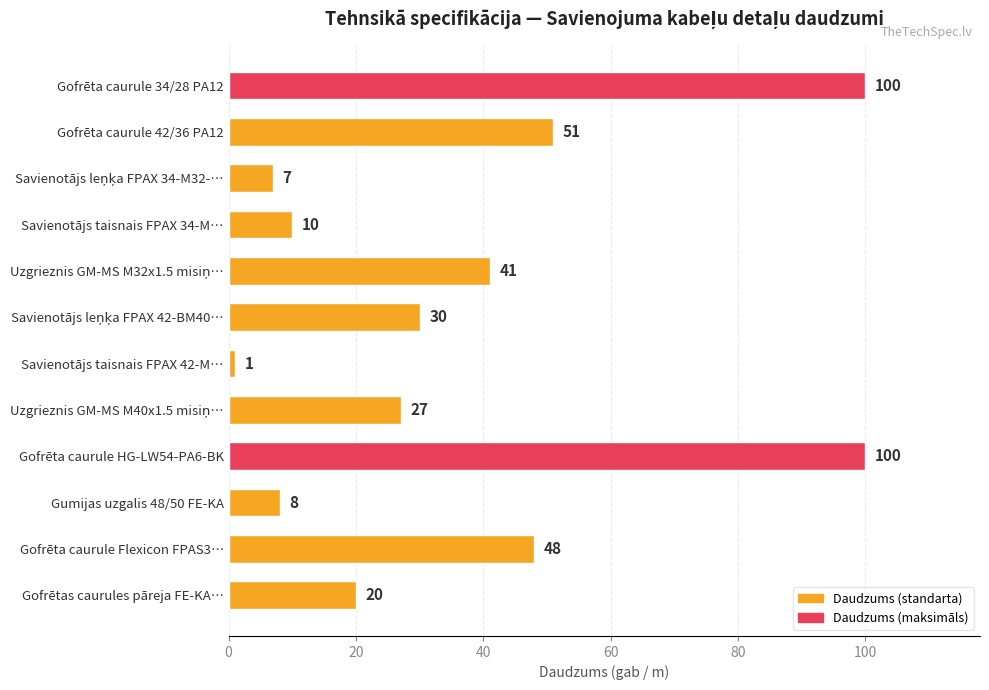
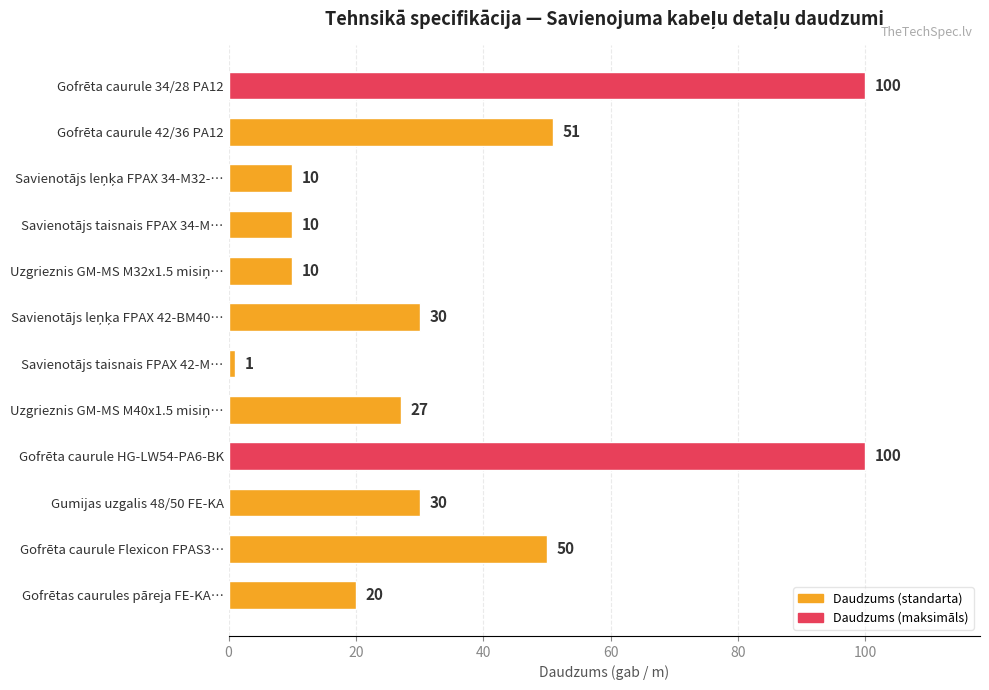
Savienotājs leņķa FPAX 34-M32-…: 7 -> 10
Uzgrieznis GM-MS M32x1.5 misiņ…: 41 -> 10
Gumijas uzgalis 48/50 FE-KA: 8 -> 30
Gofrēta caurule Flexicon FPAS3…: 48 -> 50
